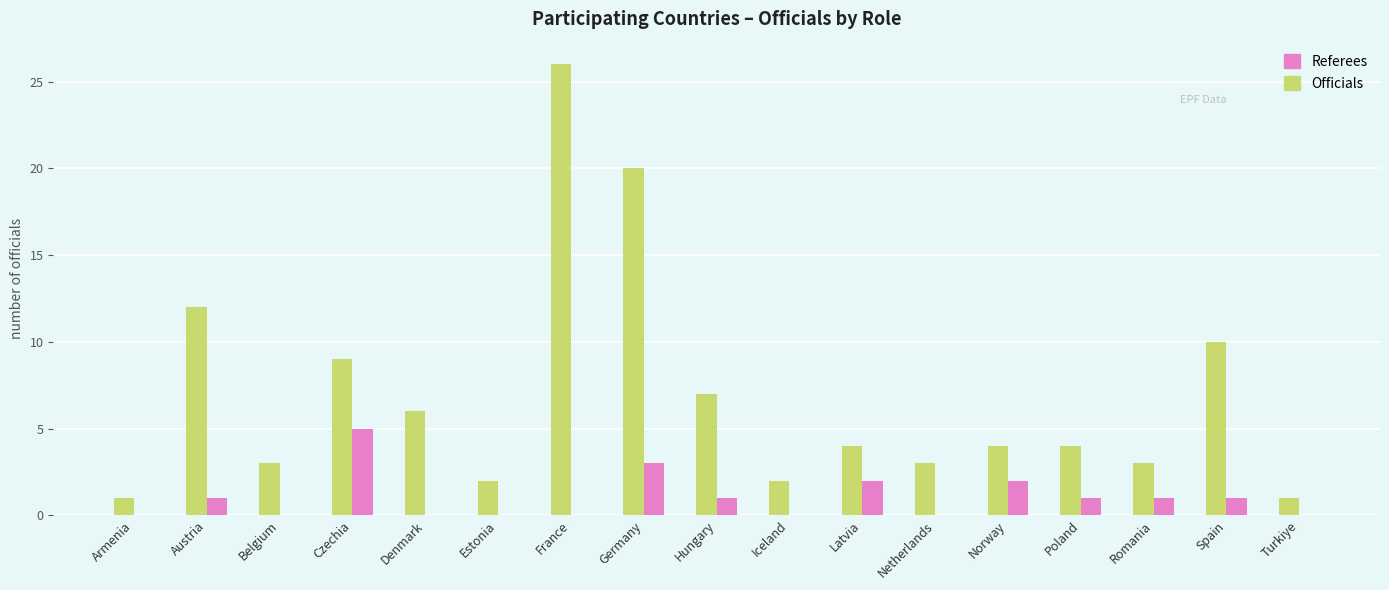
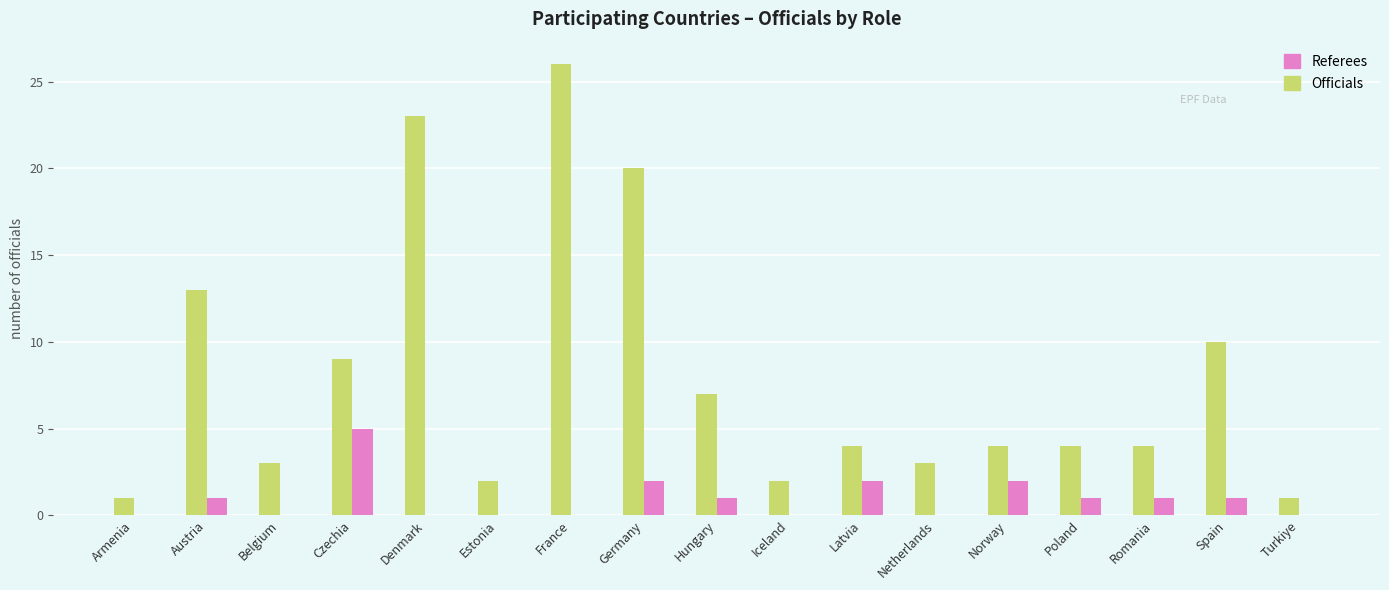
Officials, Austria: 12 -> 13
Officials, Denmark: 6 -> 23
Referees, Germany: 3 -> 2
Officials, Romania: 3 -> 4
